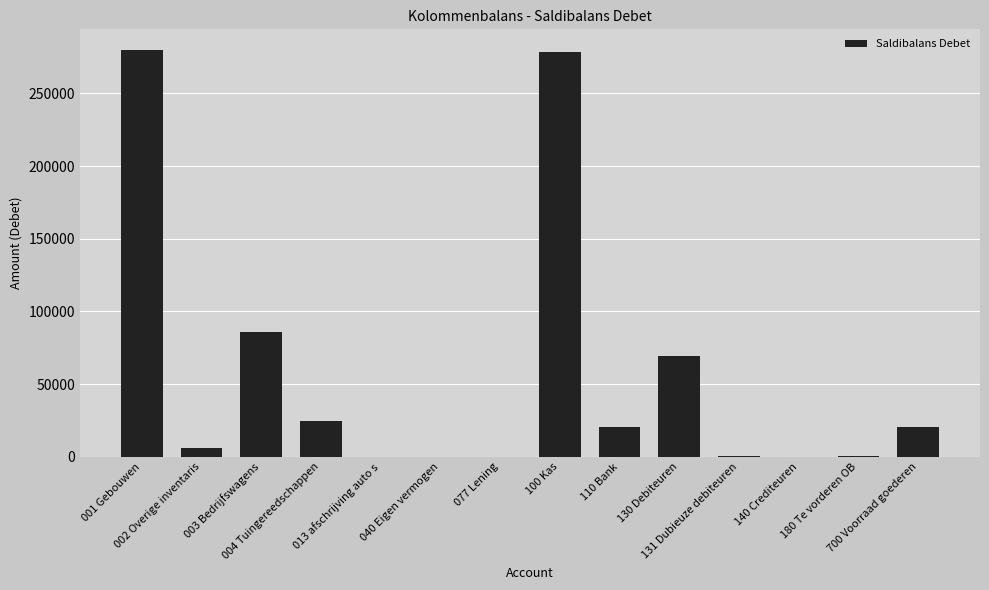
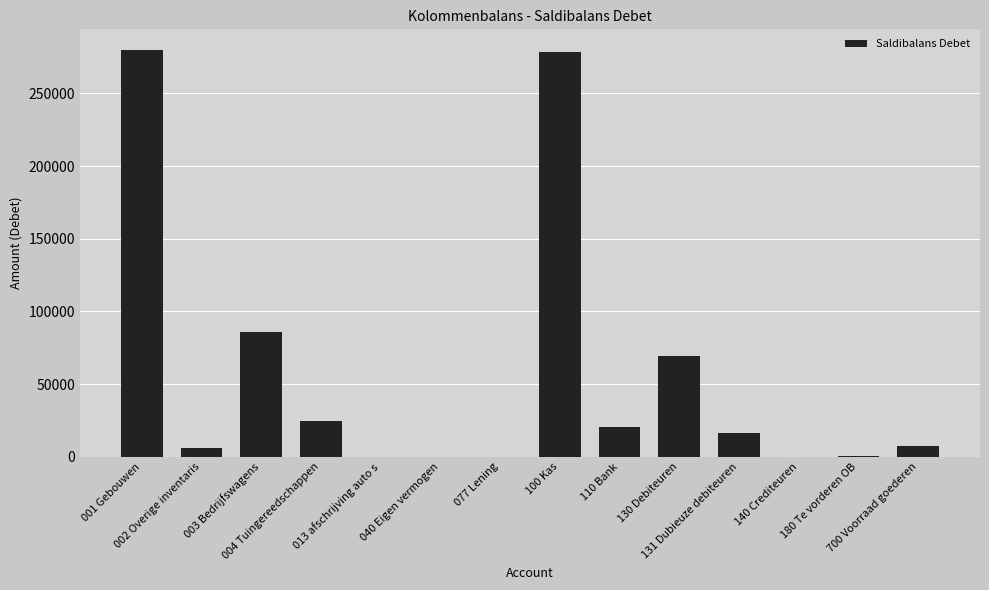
131 Dubieuze debiteuren: 0 -> 16000
700 Voorraad goederen: 20000 -> 7000
